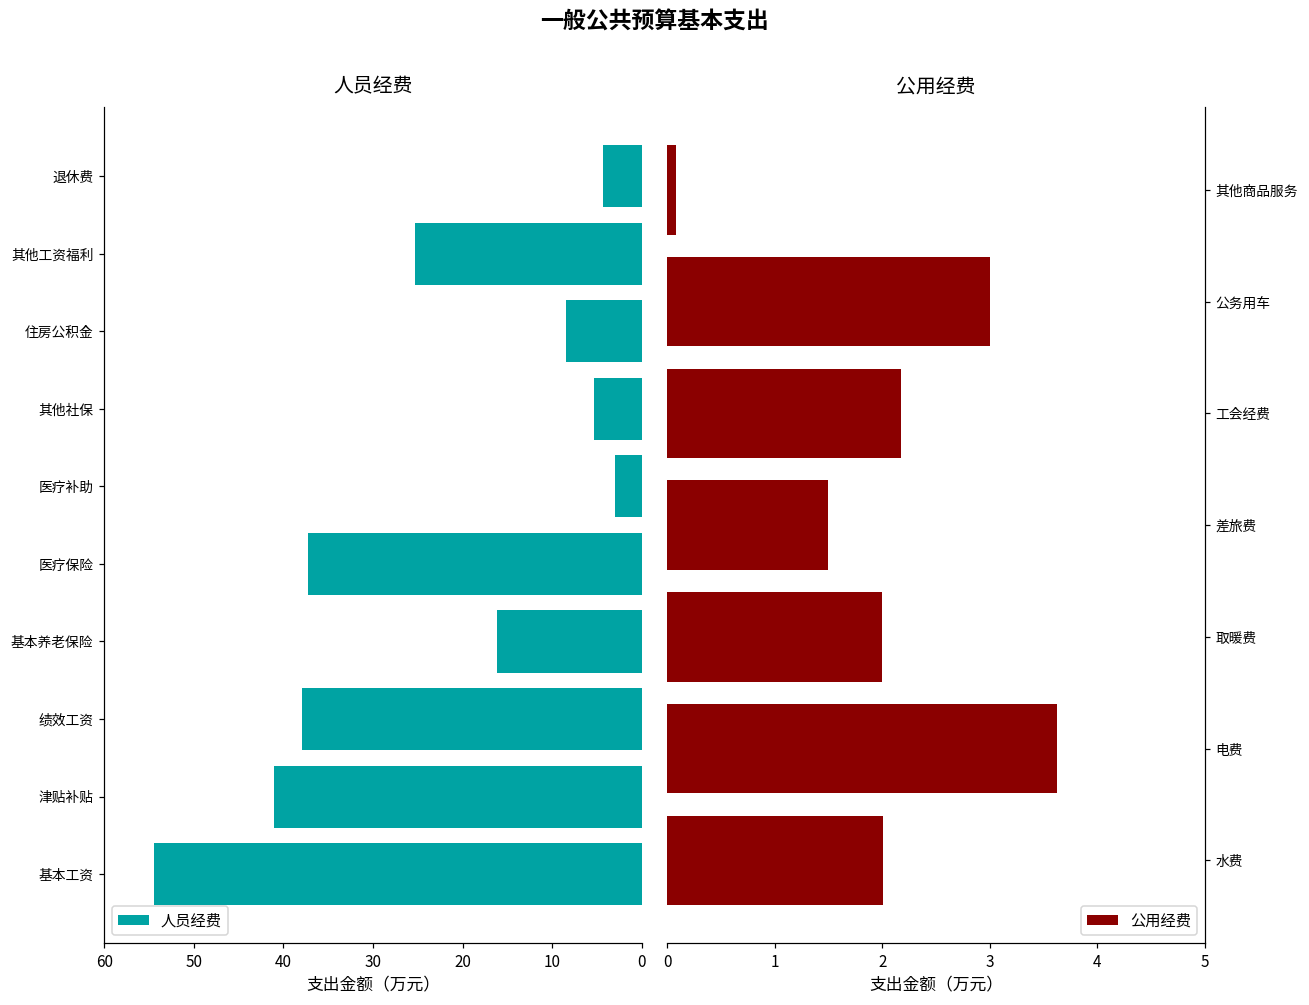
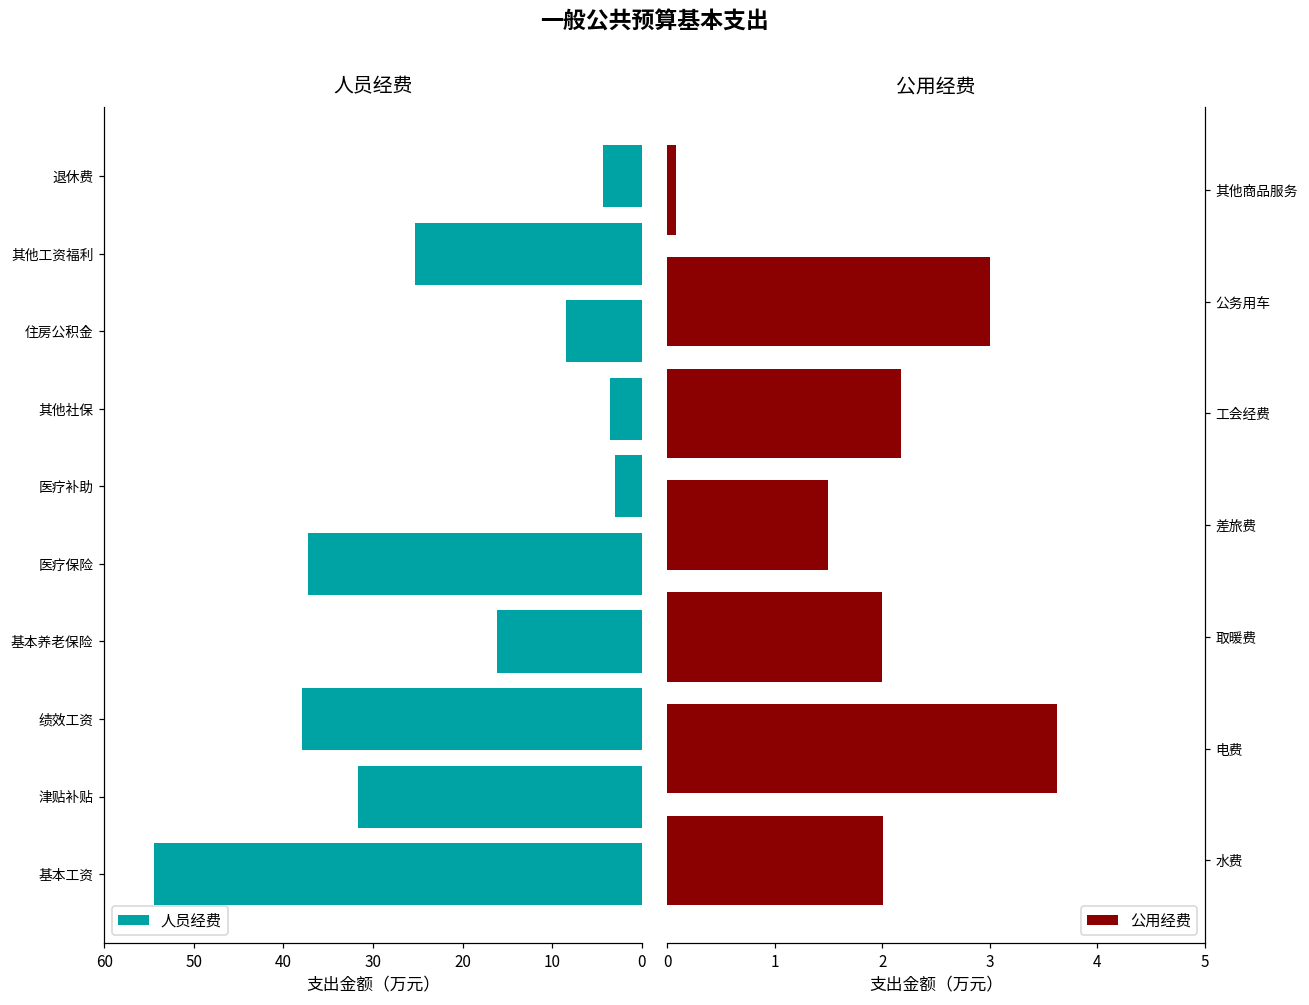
人员经费, 其他社保: 5 -> 4
人员经费, 津贴补贴: 41 -> 32
